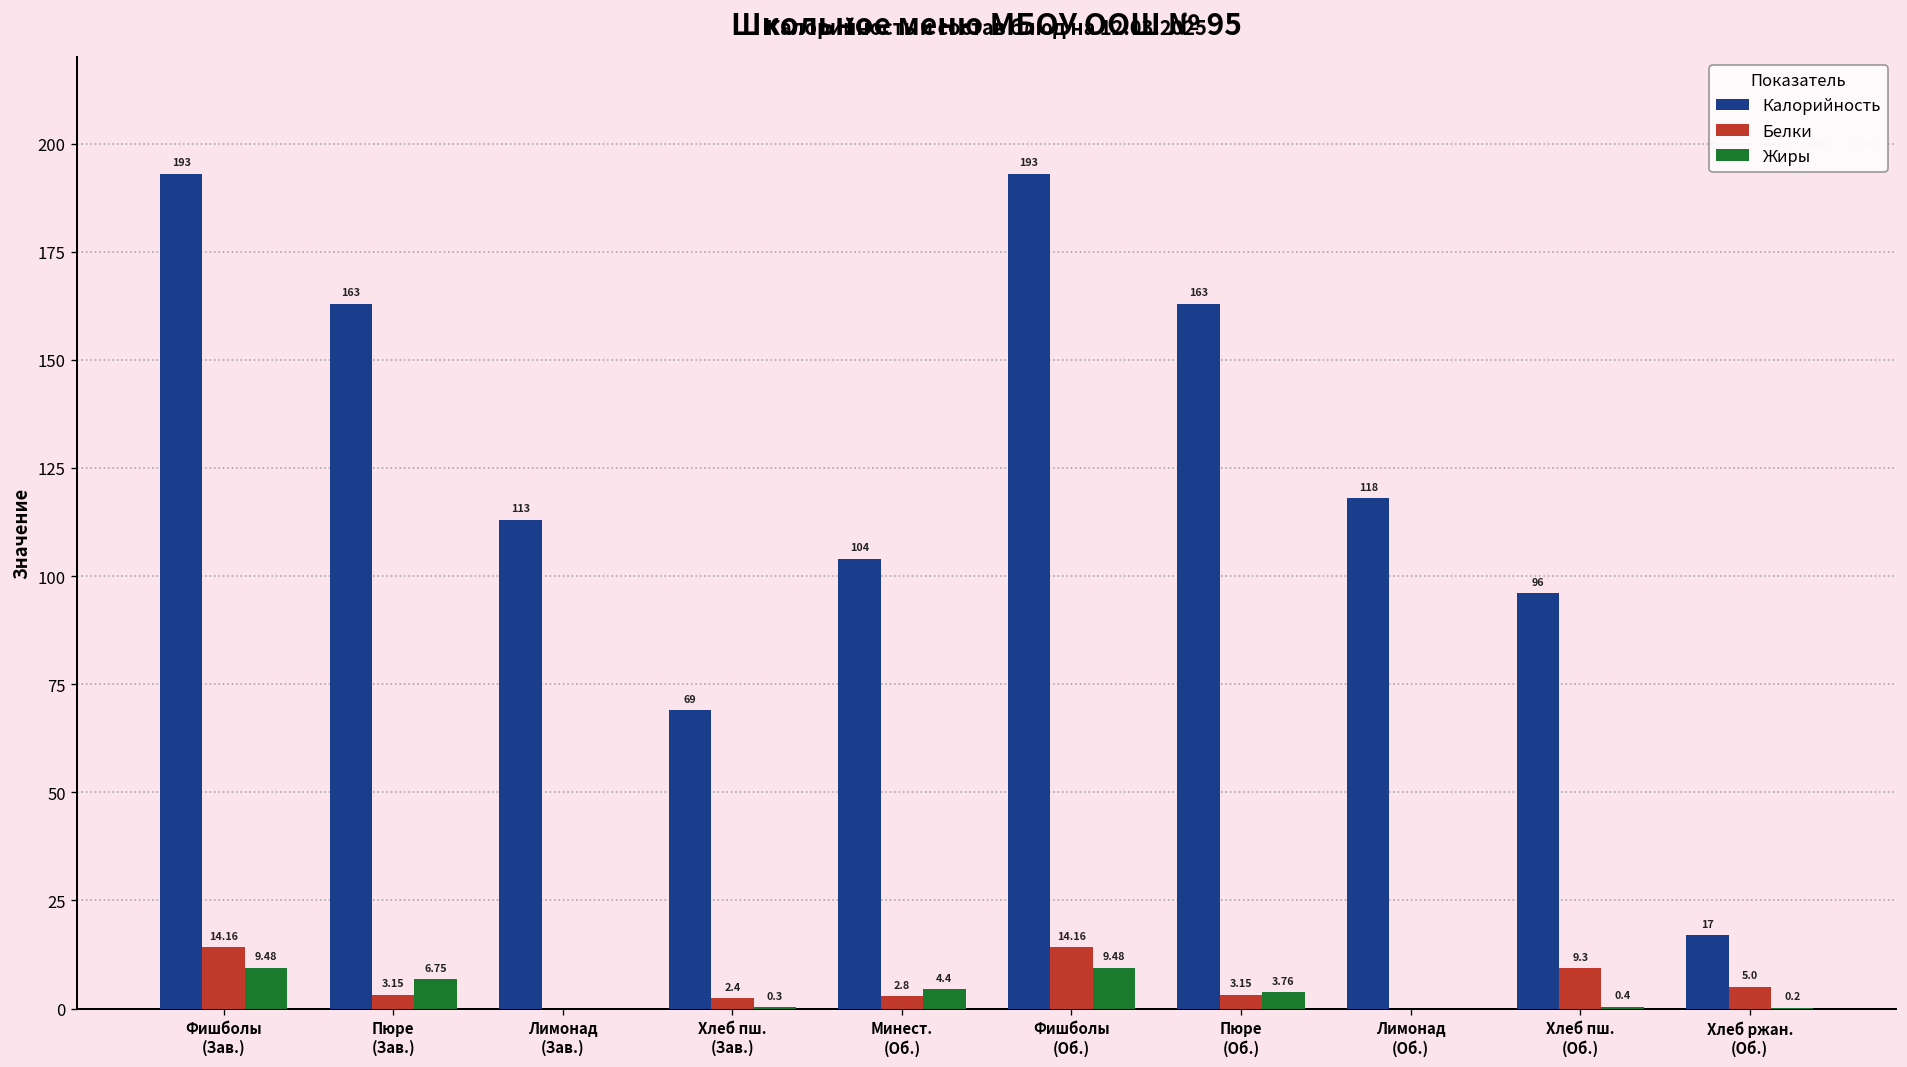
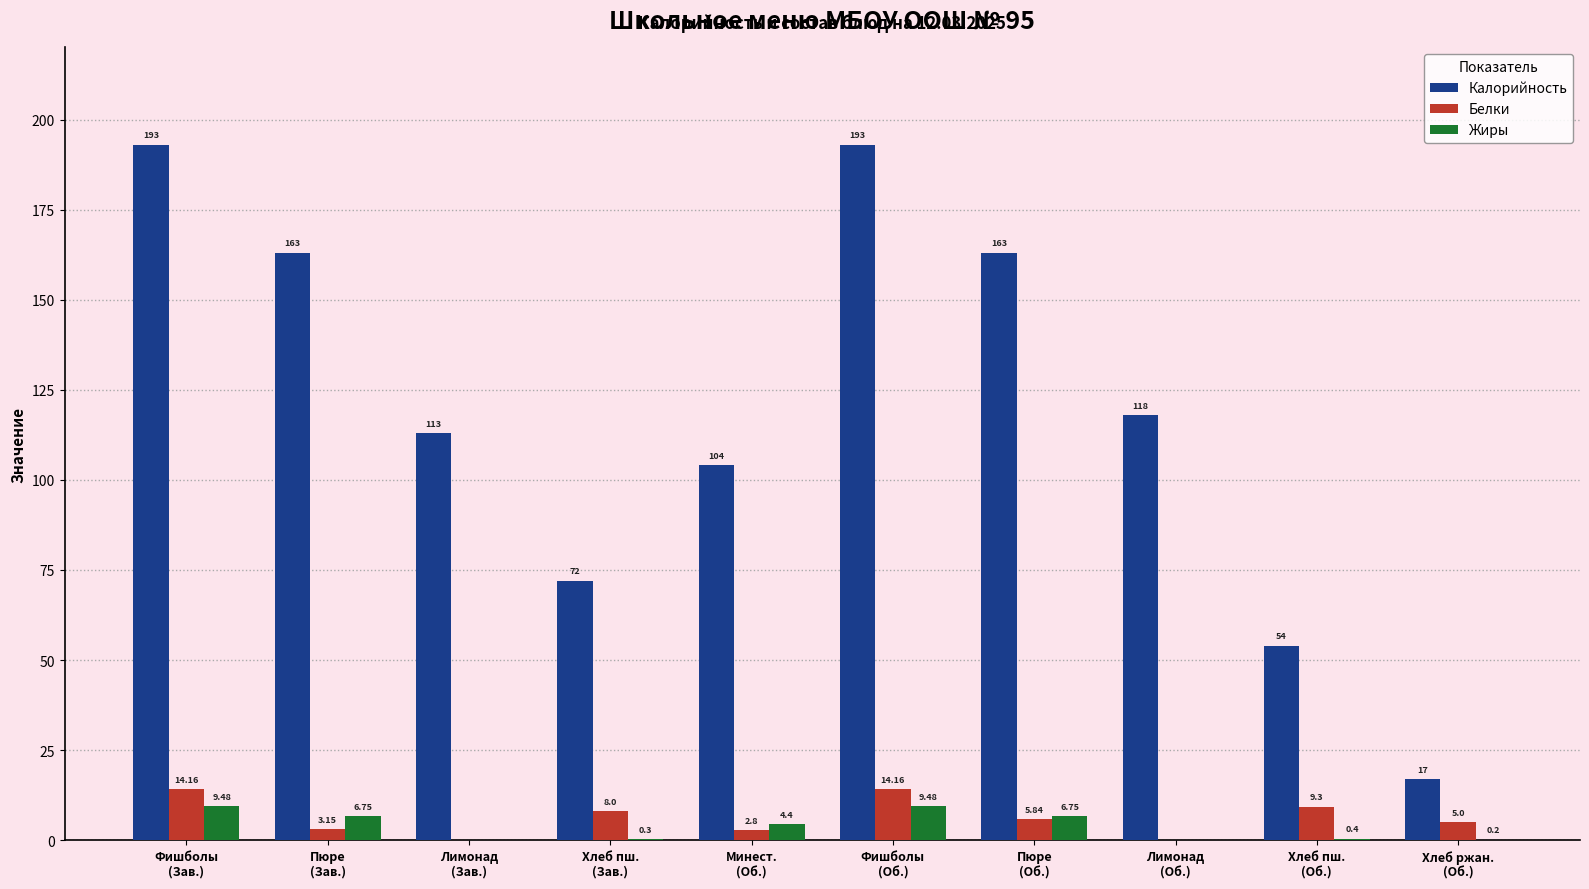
Калорийность, Хлеб пш. (Зав.): 69 -> 72
Белки, Хлеб пш. (Зав.): 2.4 -> 8.0
Белки, Пюре (Об.): 3.15 -> 5.84
Жиры, Пюре (Об.): 3.76 -> 6.75
Калорийность, Хлеб пш. (Об.): 96 -> 54
